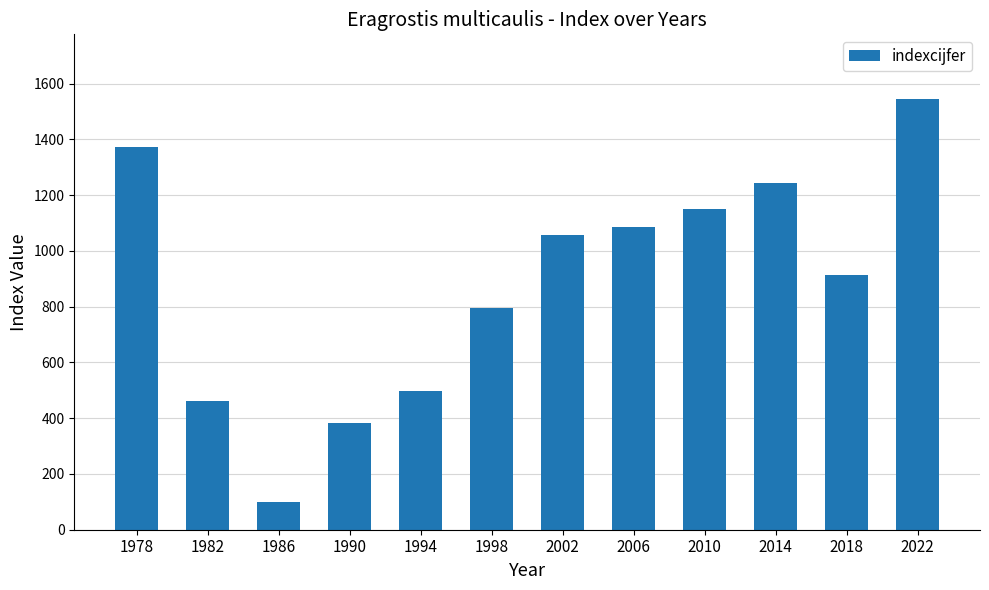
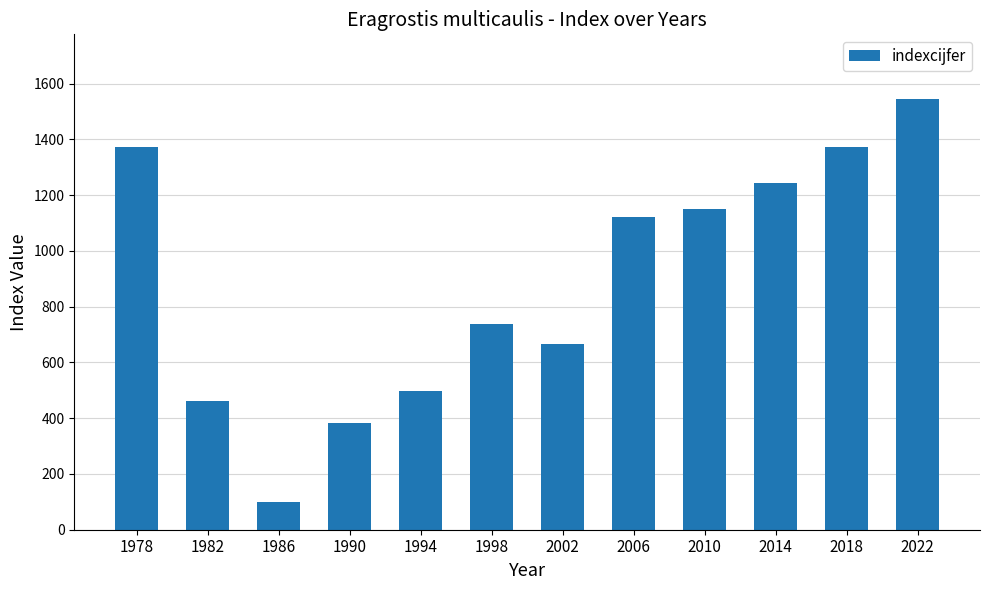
1998: 800 -> 740
2002: 1060 -> 670
2006: 1090 -> 1120
2018: 910 -> 1370
